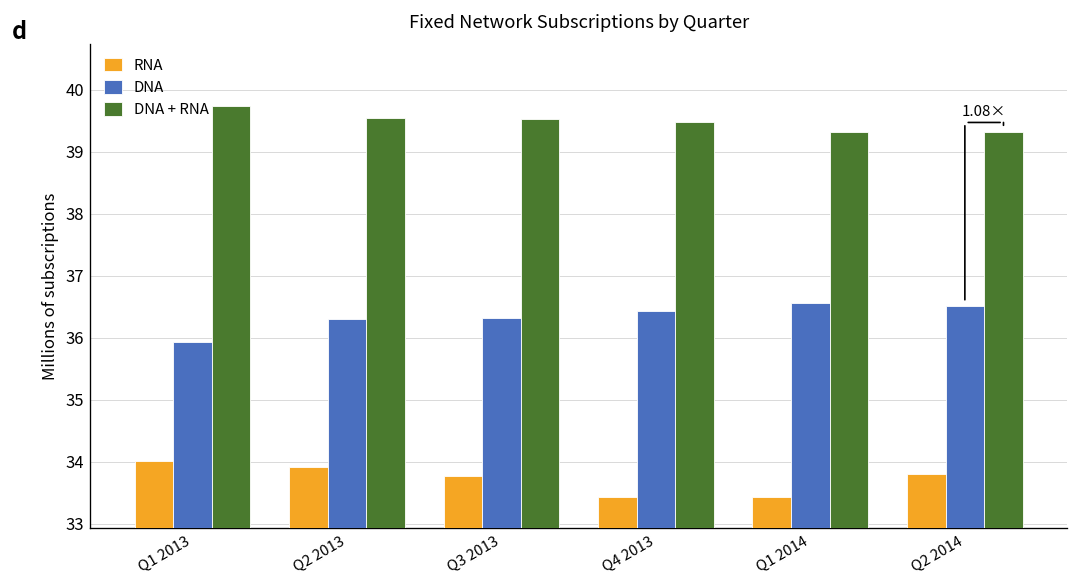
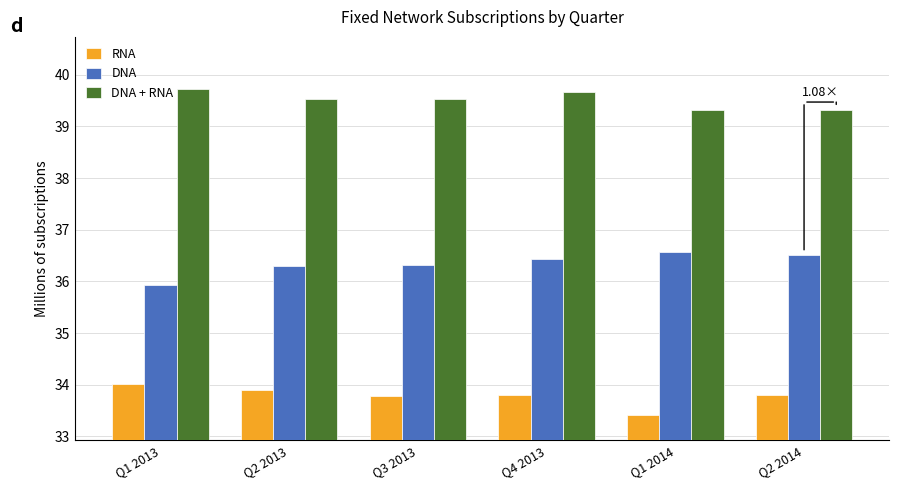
RNA, Q4 2013: 33.4 -> 33.8
DNA + RNA, Q4 2013: 39.5 -> 39.7
